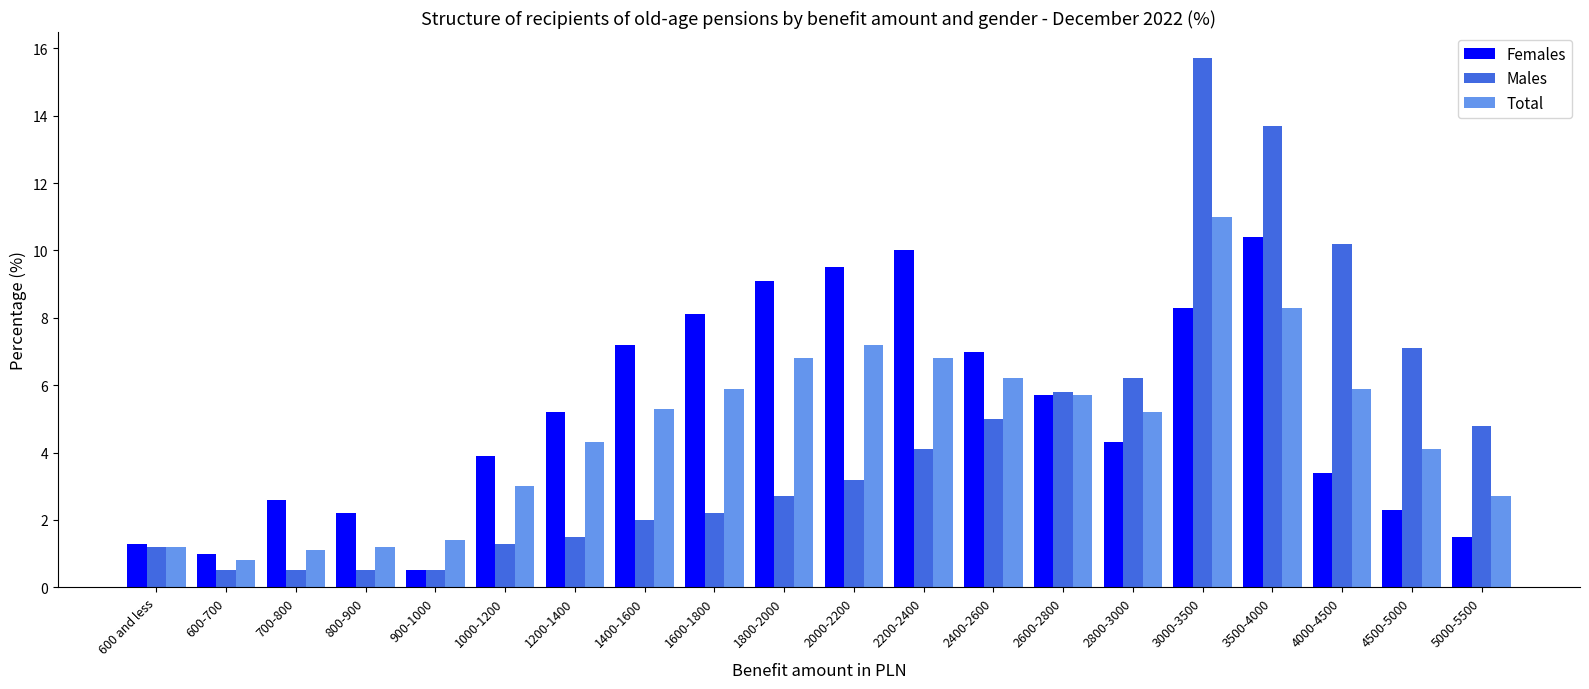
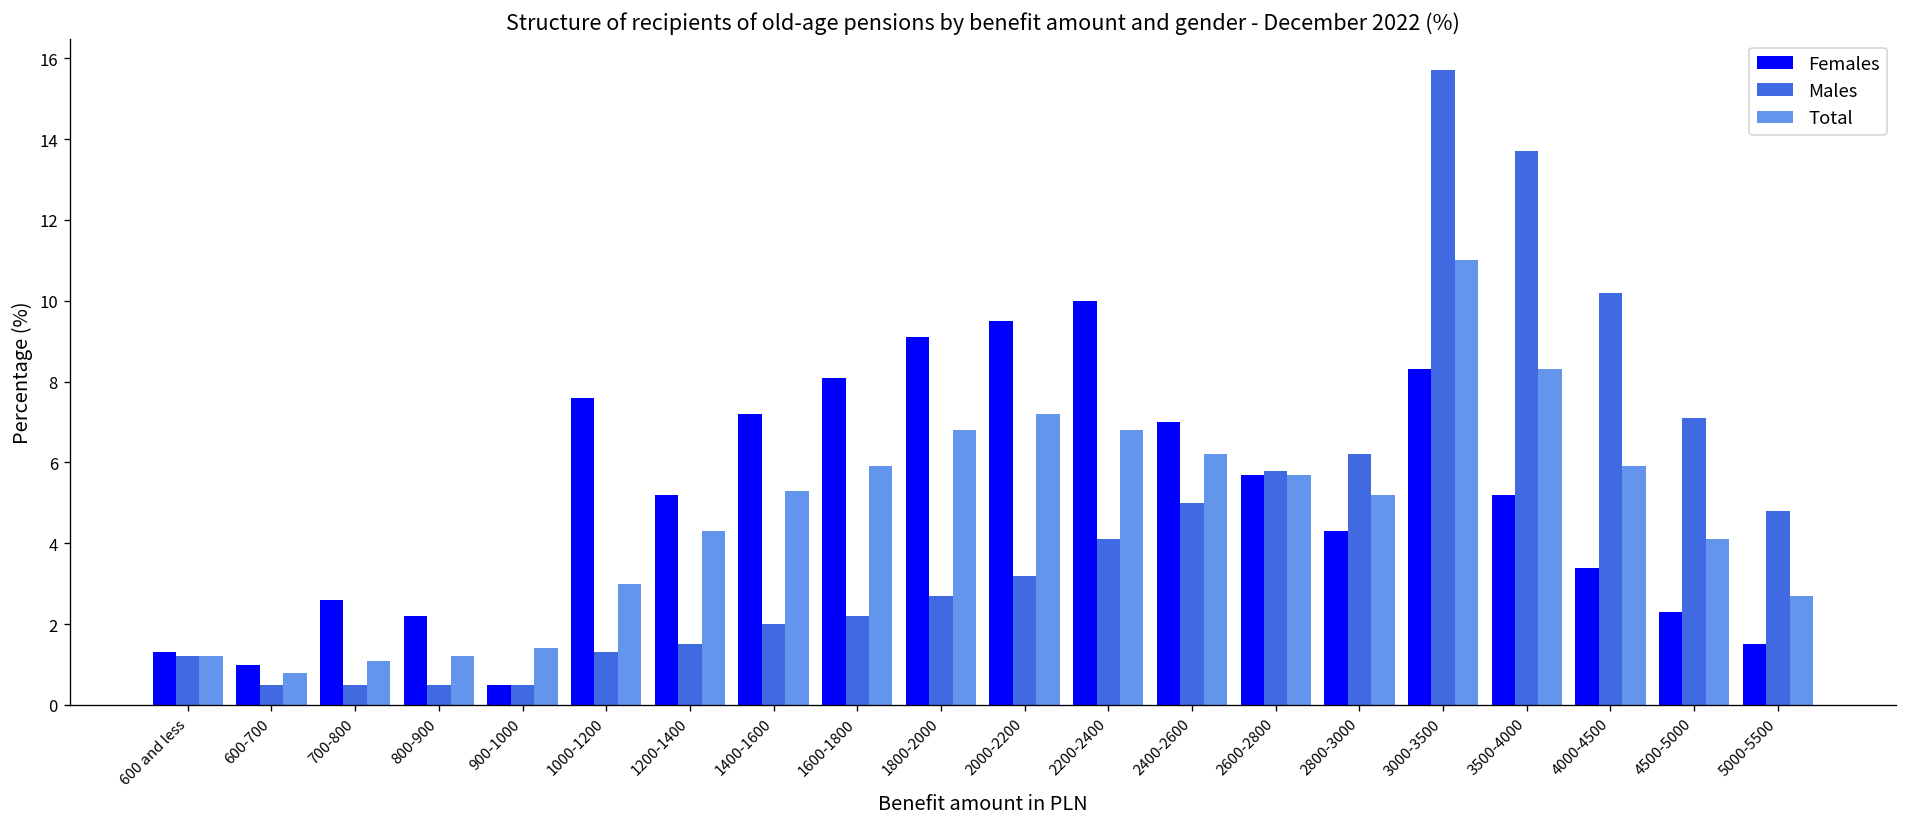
Females, 1000-1200: 3.9 -> 7.6
Females, 3500-4000: 10.4 -> 5.2
